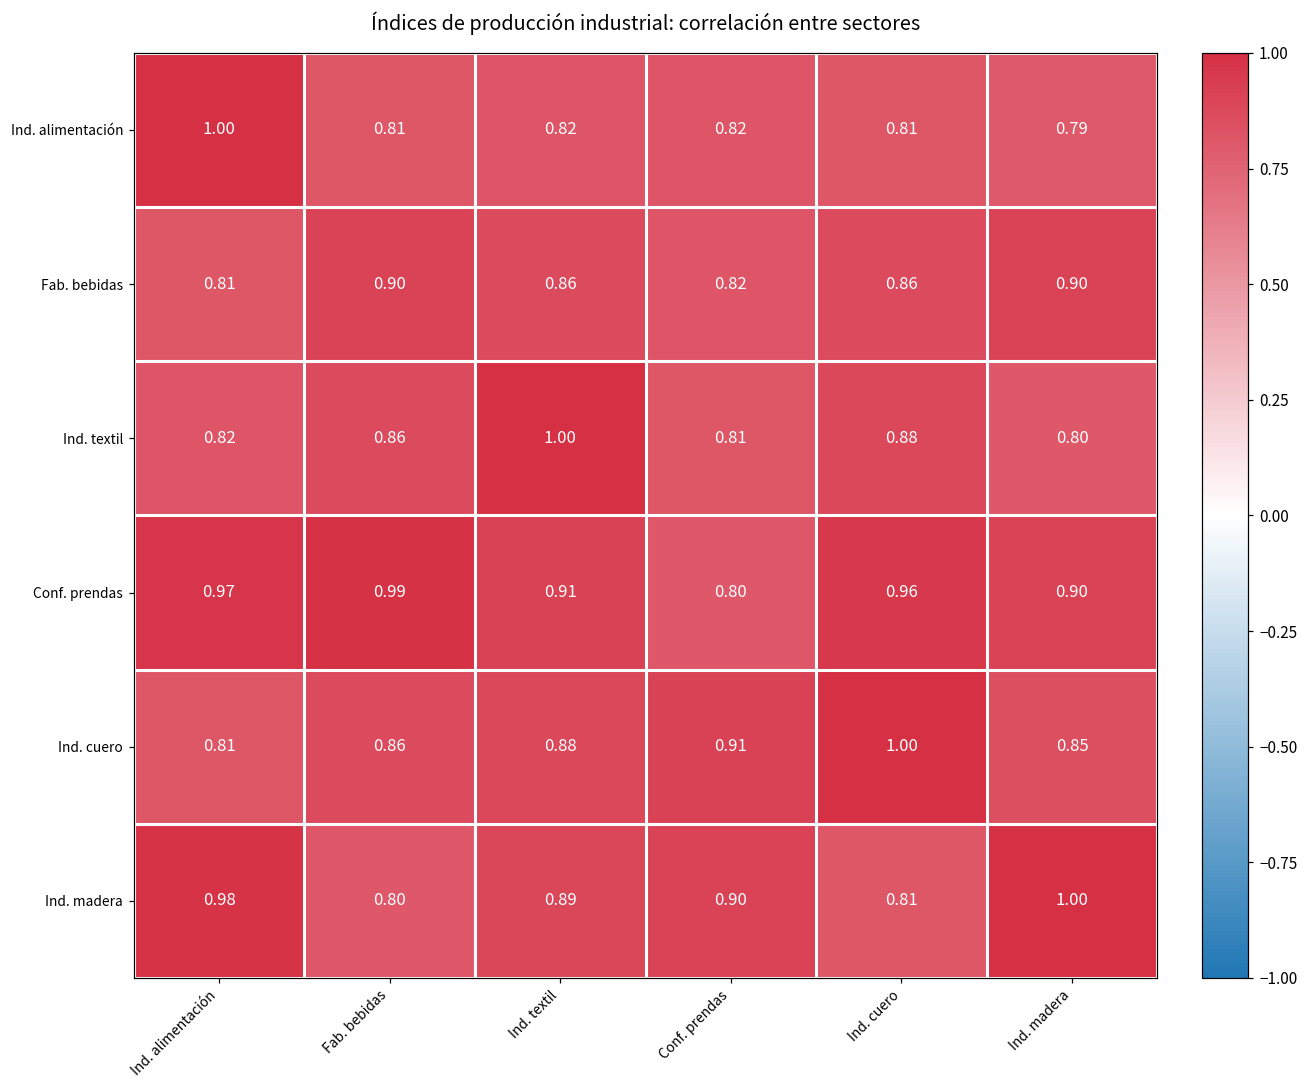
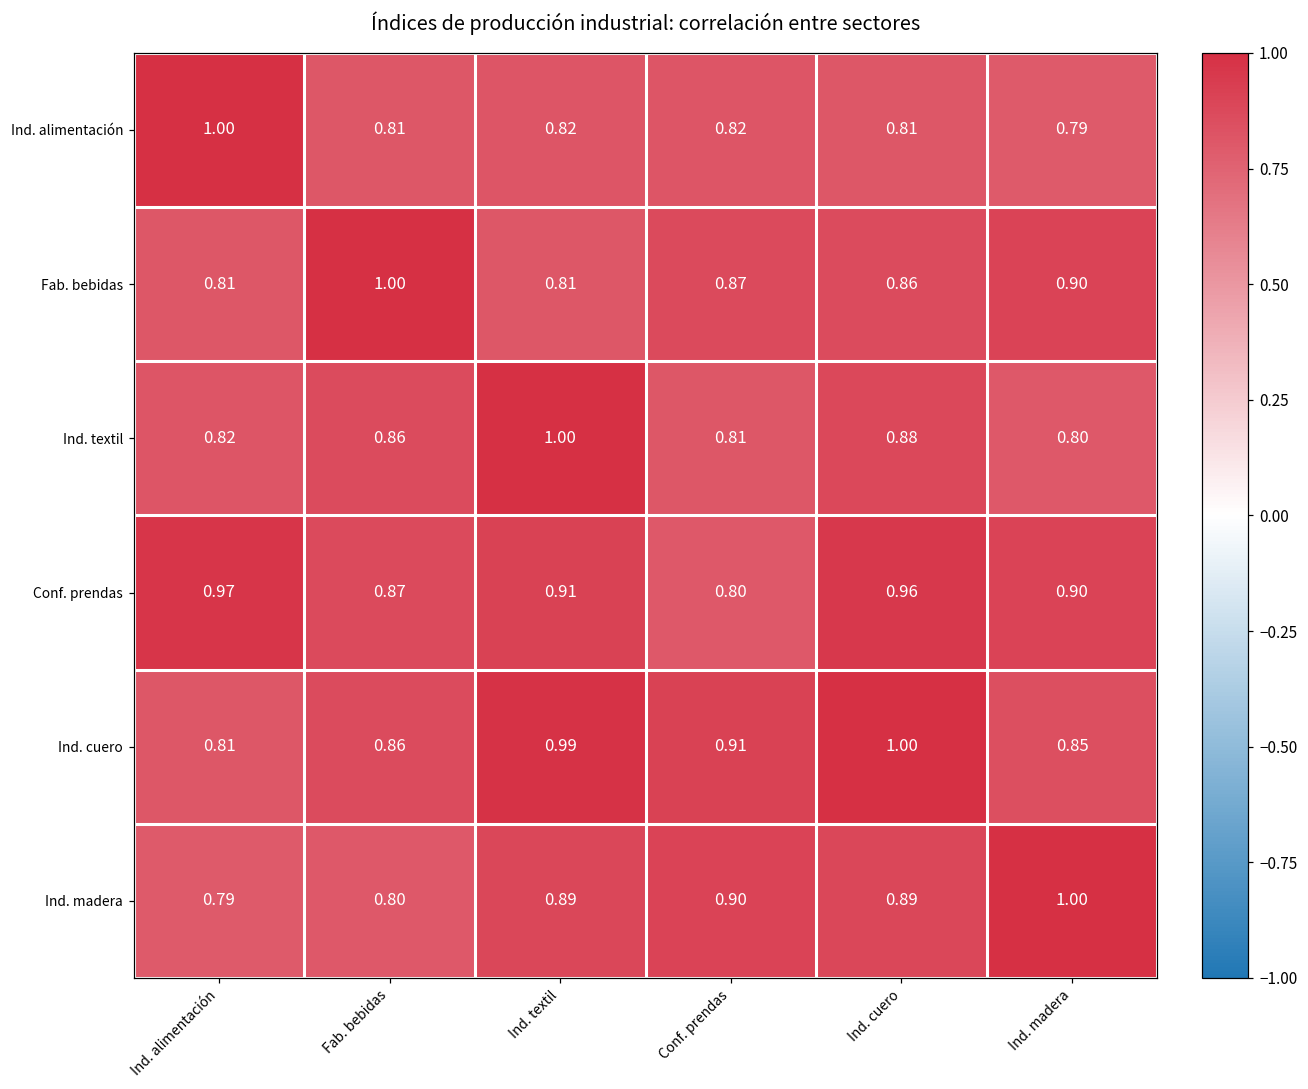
Fab. bebidas, Fab. bebidas: 0.90 -> 1.00
Fab. bebidas, Ind. textil: 0.86 -> 0.81
Fab. bebidas, Conf. prendas: 0.82 -> 0.87
Conf. prendas, Fab. bebidas: 0.99 -> 0.87
Ind. cuero, Ind. textil: 0.88 -> 0.99
Ind. madera, Ind. alimentación: 0.98 -> 0.79
Ind. madera, Ind. cuero: 0.81 -> 0.89
